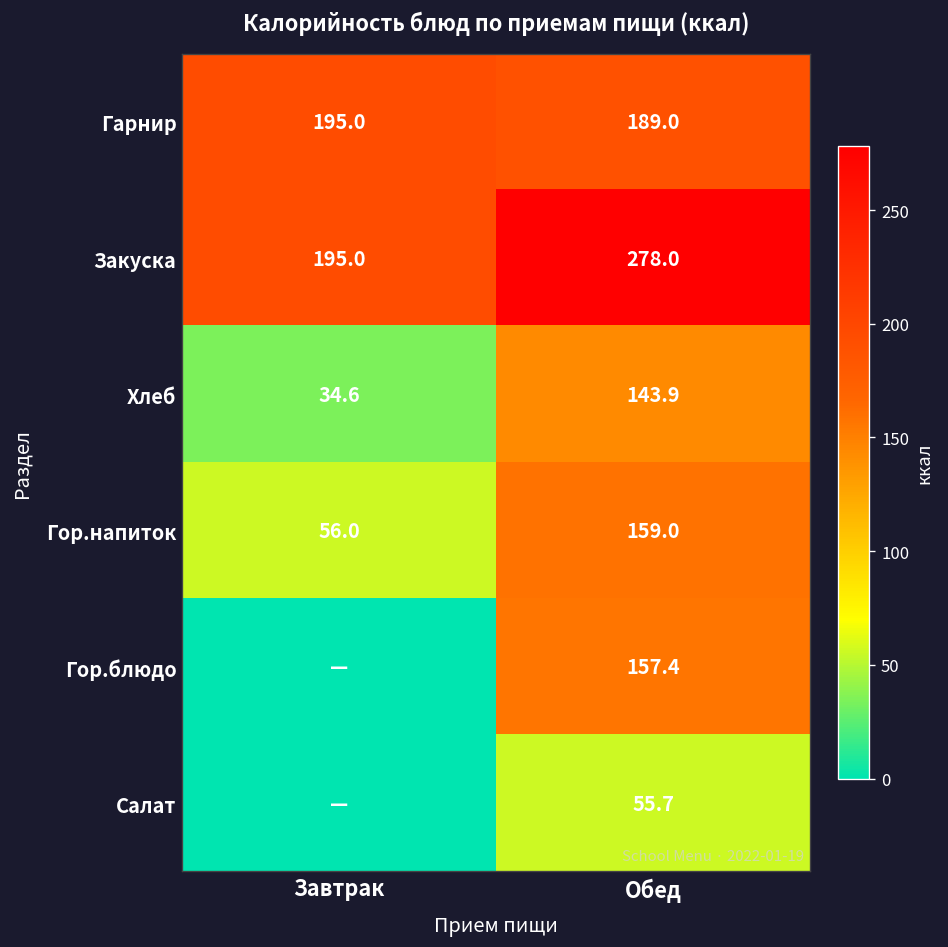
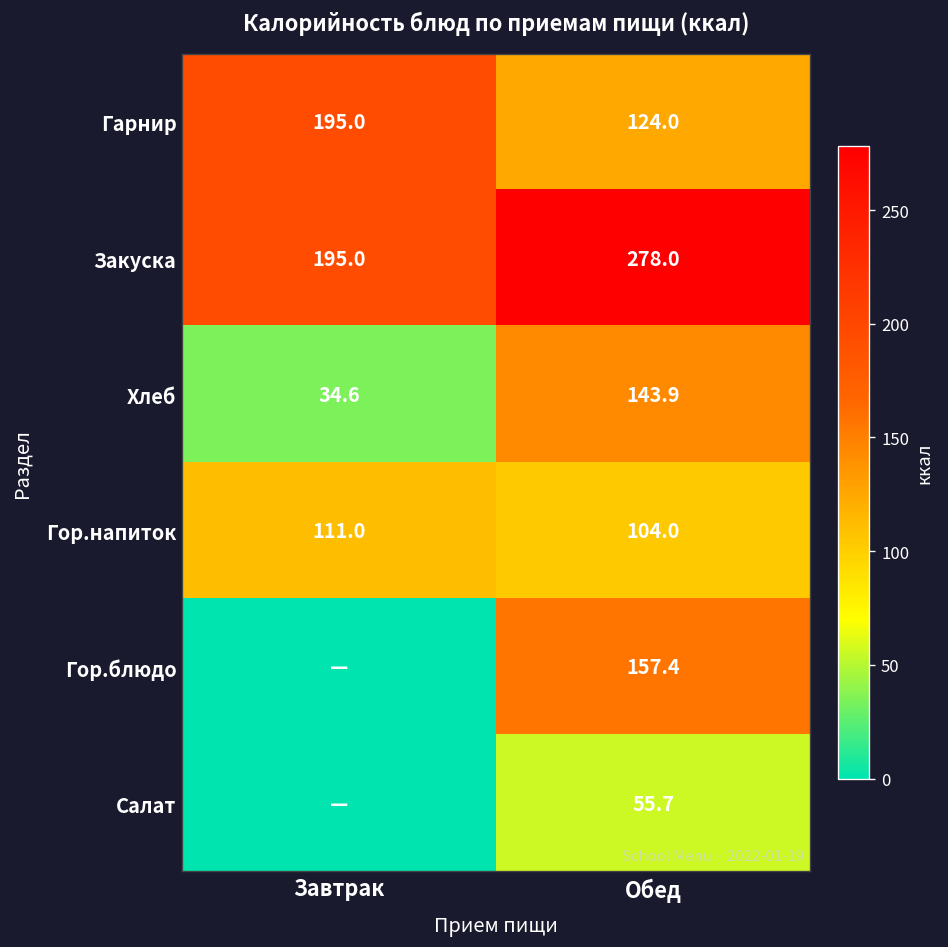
Гарнир, Обед: 189.0 -> 124.0
Гор.напиток, Завтрак: 56.0 -> 111.0
Гор.напиток, Обед: 159.0 -> 104.0
